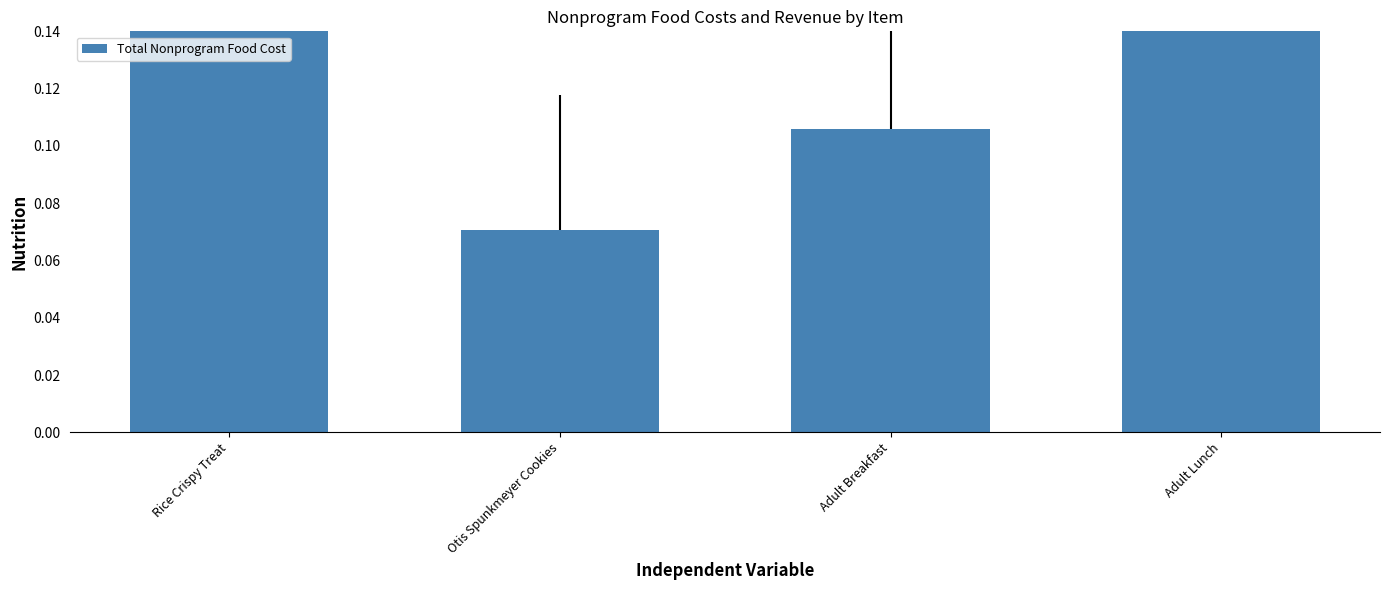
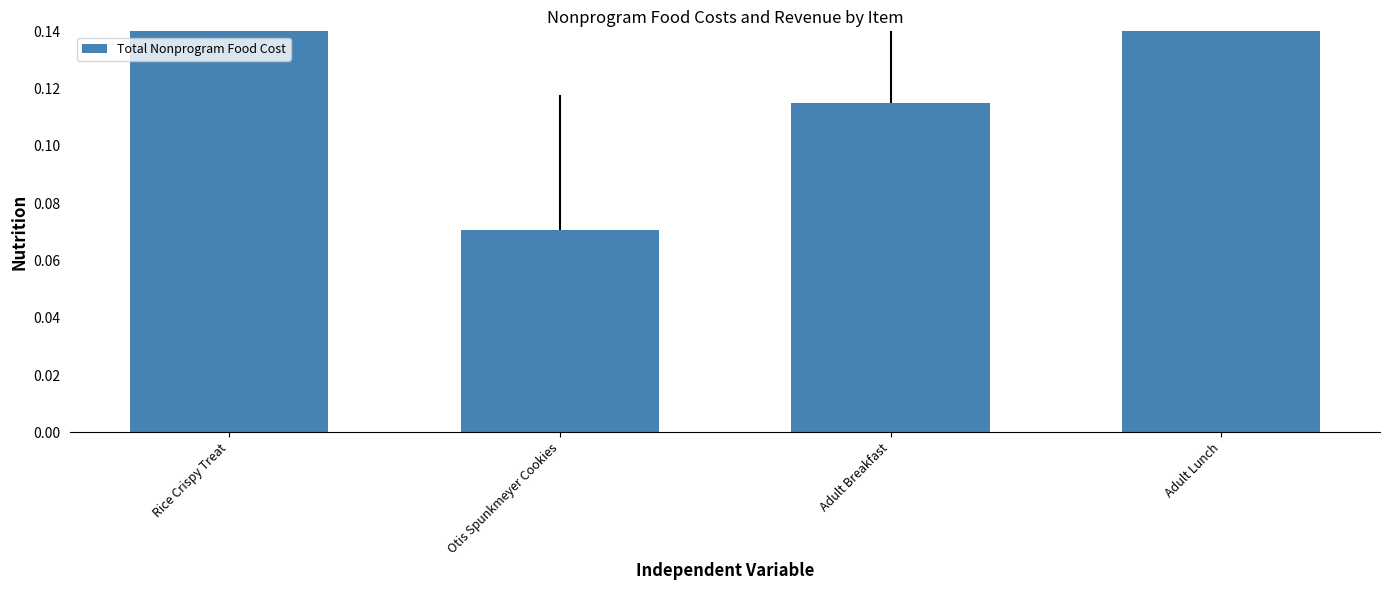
Adult Breakfast: 0.106 -> 0.115
